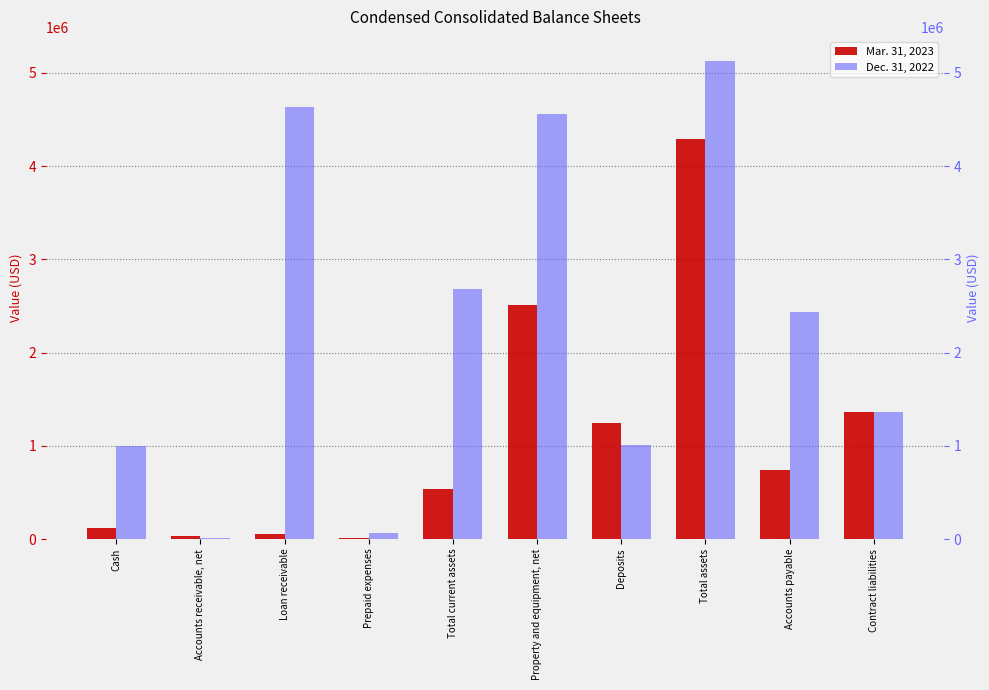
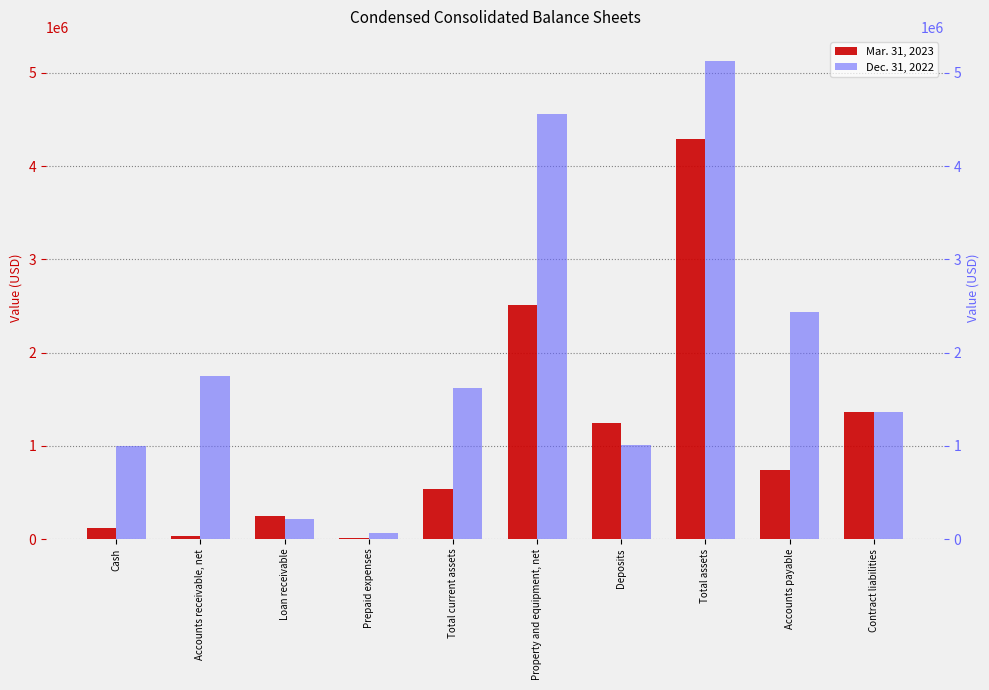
Dec. 31, 2022, Accounts receivable, net: 0 -> 1800000
Mar. 31, 2023, Loan receivable: 100000 -> 200000
Dec. 31, 2022, Loan receivable: 4600000 -> 200000
Dec. 31, 2022, Total current assets: 2700000 -> 1600000
